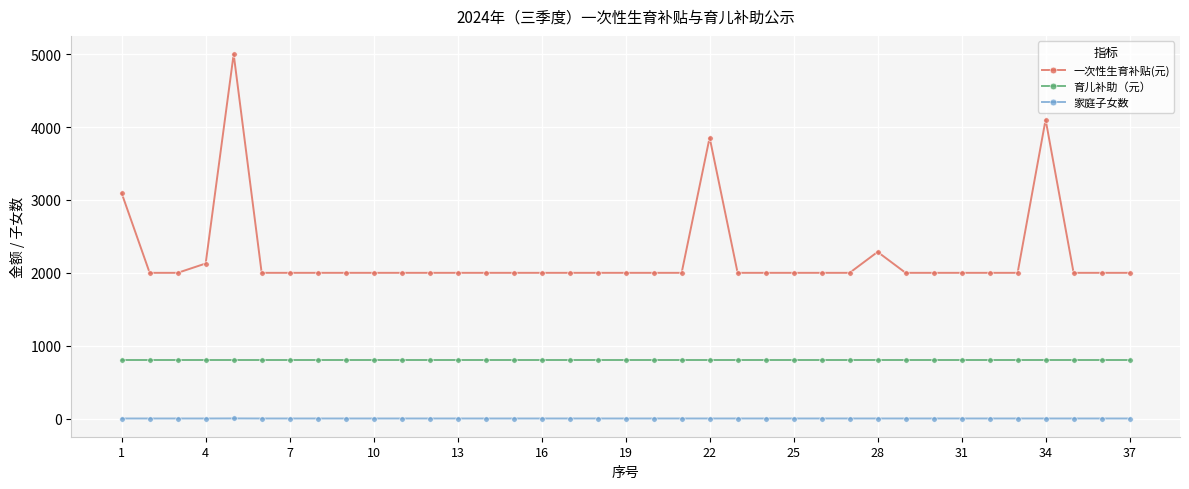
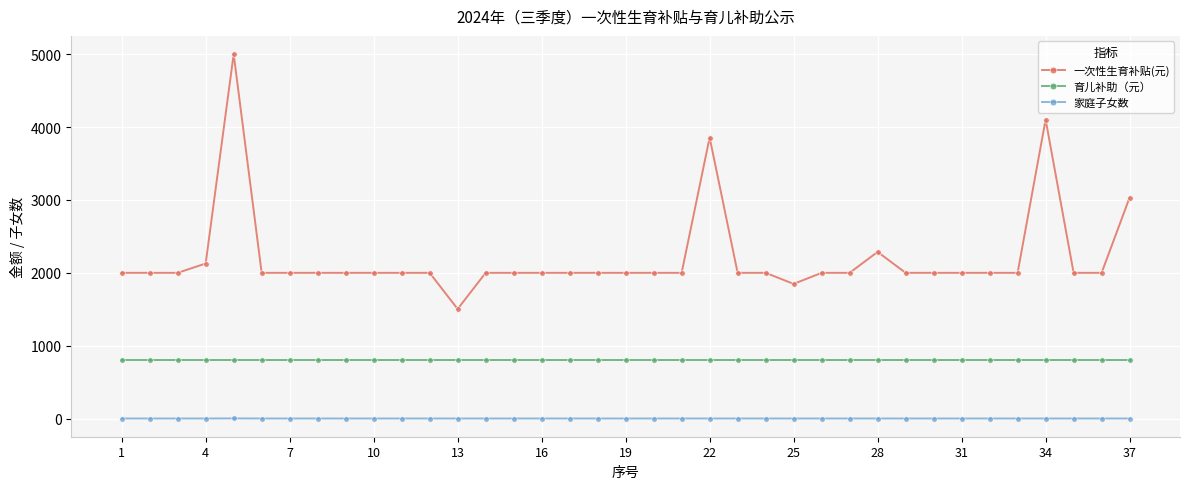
一次性生育补贴(元), 1: 3100 -> 2000
一次性生育补贴(元), 13: 2000 -> 1500
一次性生育补贴(元), 25: 2000 -> 1800
一次性生育补贴(元), 37: 2000 -> 3000
